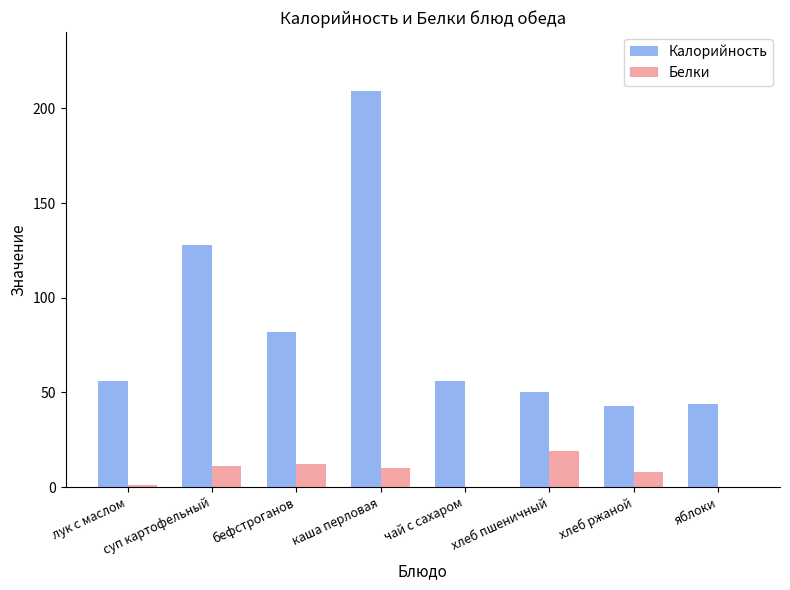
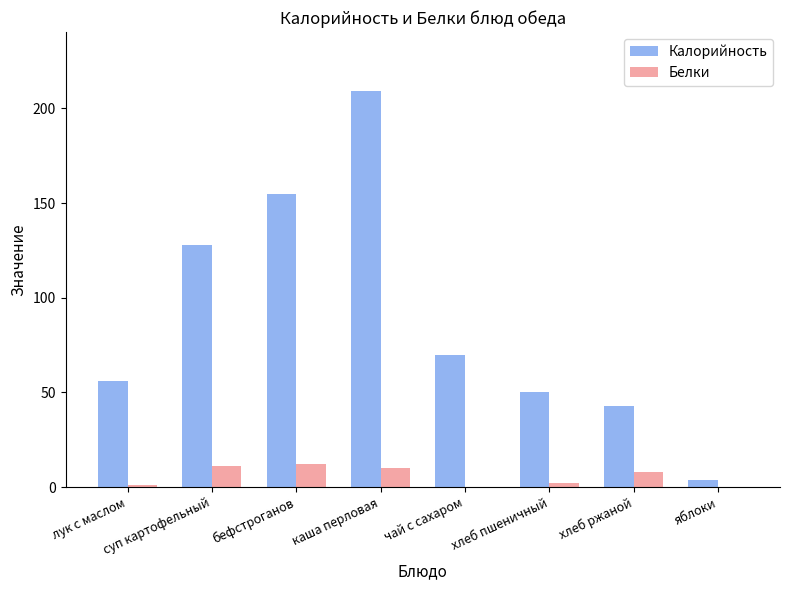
Калорийность, бефстроганов: 82 -> 155
Калорийность, чай с сахаром: 56 -> 70
Белки, хлеб пшеничный: 19 -> 2
Калорийность, яблоки: 44 -> 4
